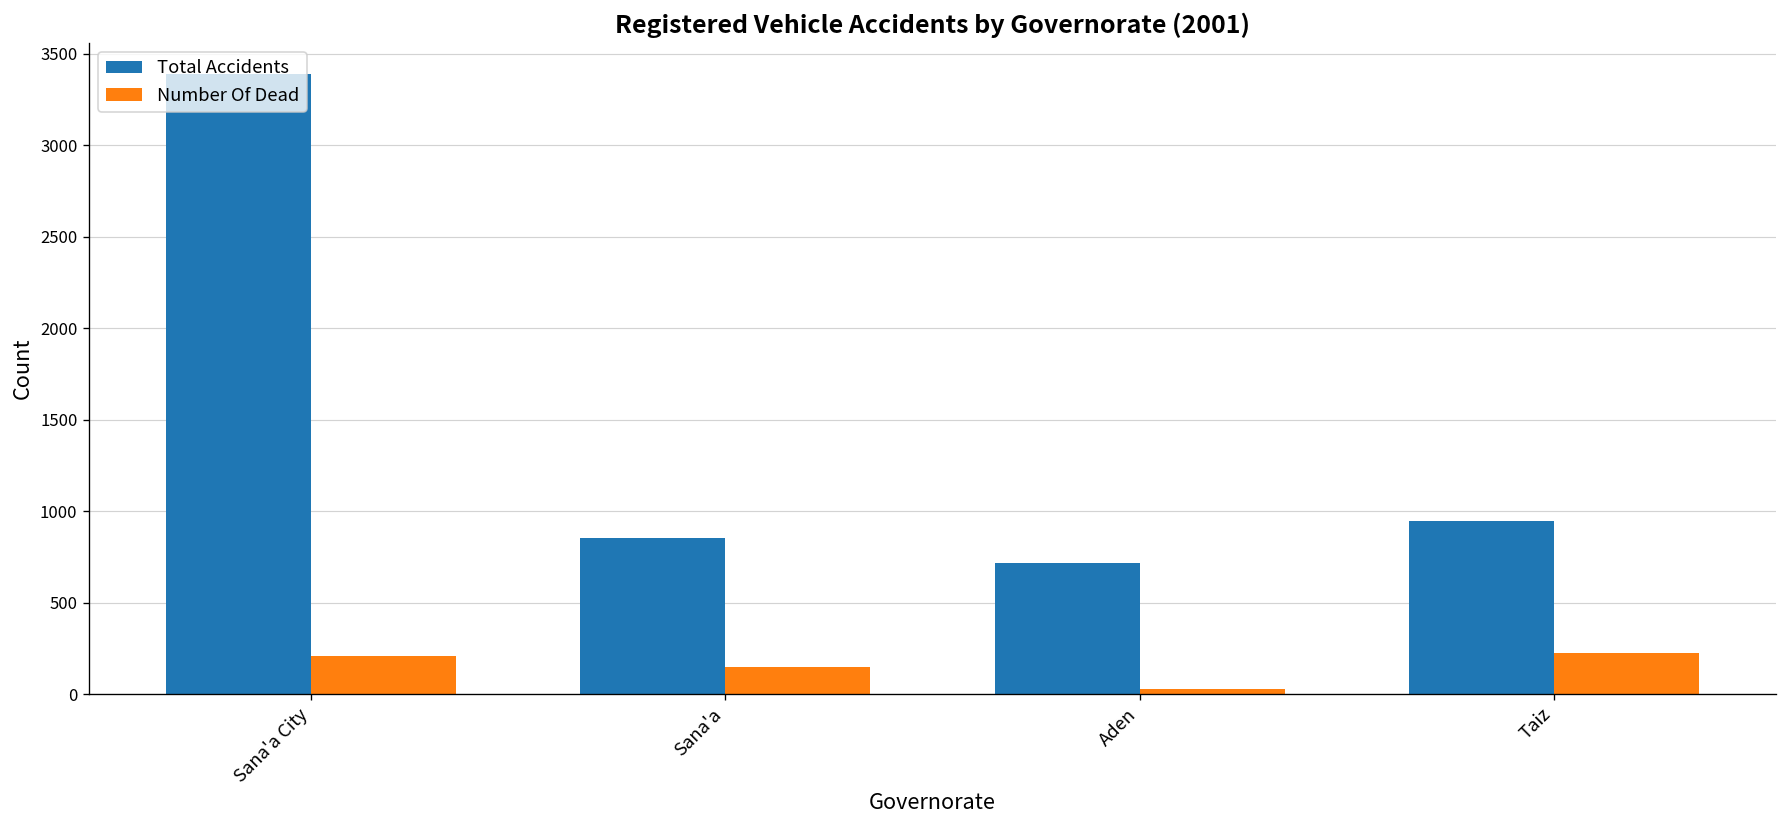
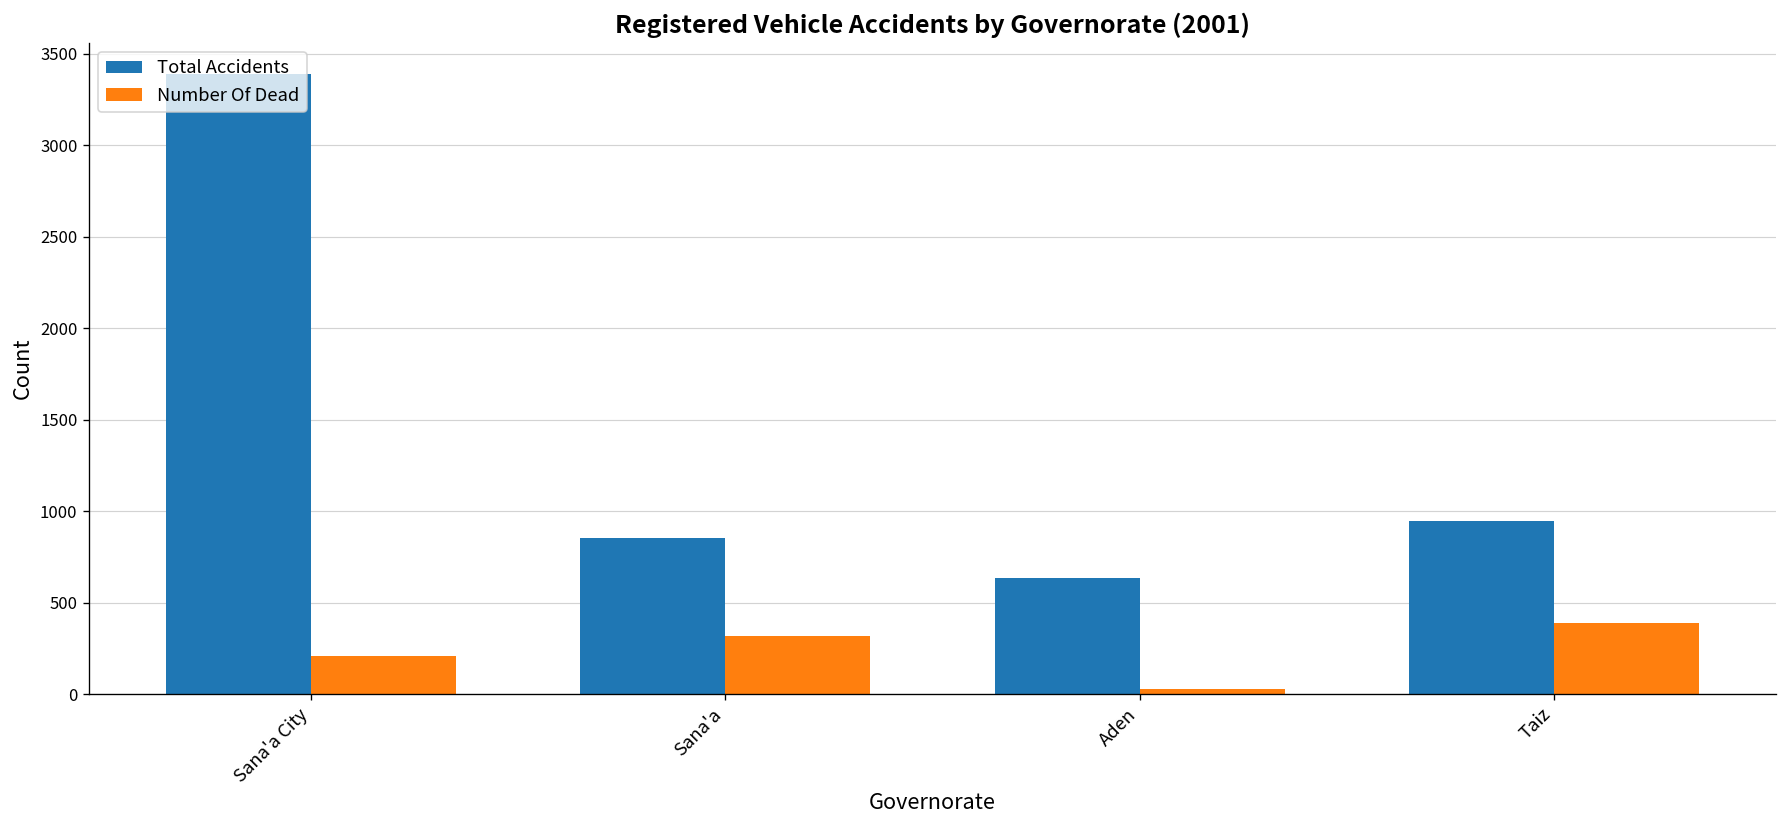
Number Of Dead, Sana'a: 150 -> 320
Total Accidents, Aden: 720 -> 630
Number Of Dead, Taiz: 220 -> 390
